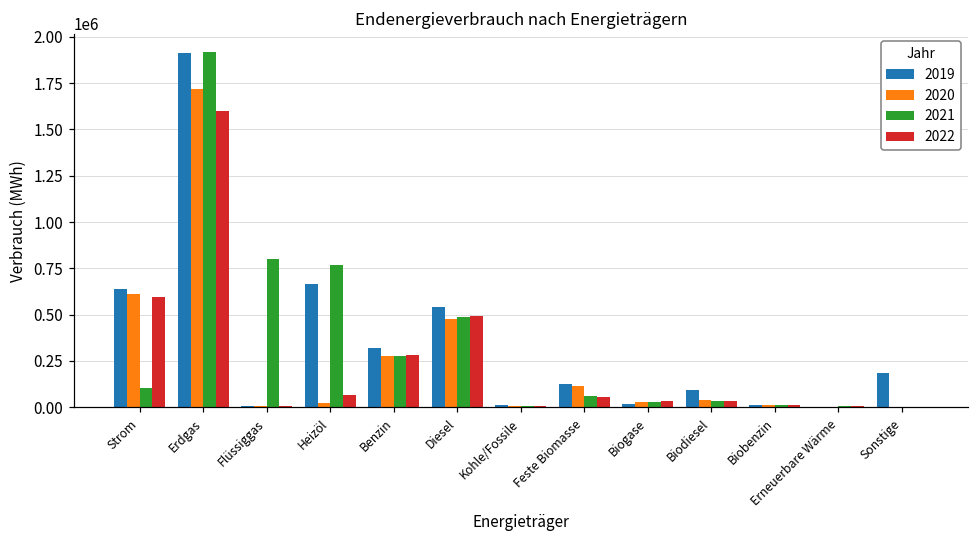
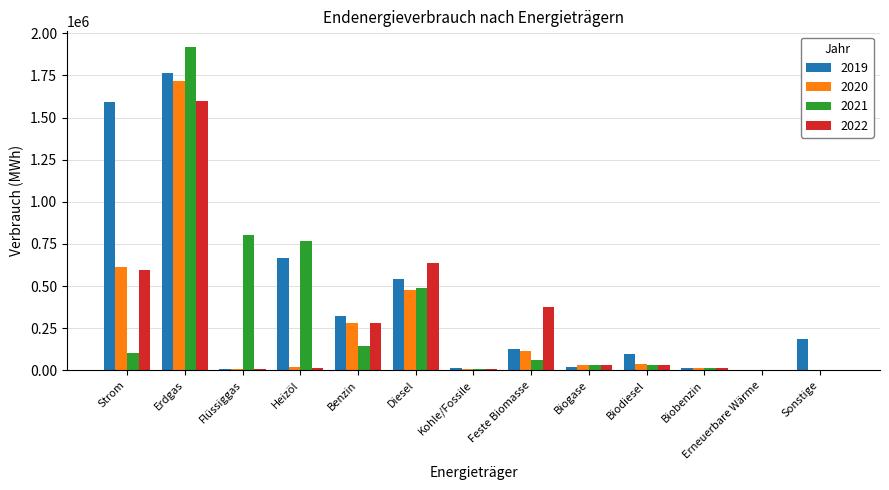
2019, Strom: 640000 -> 1590000
2019, Erdgas: 1910000 -> 1770000
2022, Heizöl: 70000 -> 10000
2021, Benzin: 280000 -> 140000
2022, Diesel: 490000 -> 640000
2022, Feste Biomasse: 60000 -> 370000
